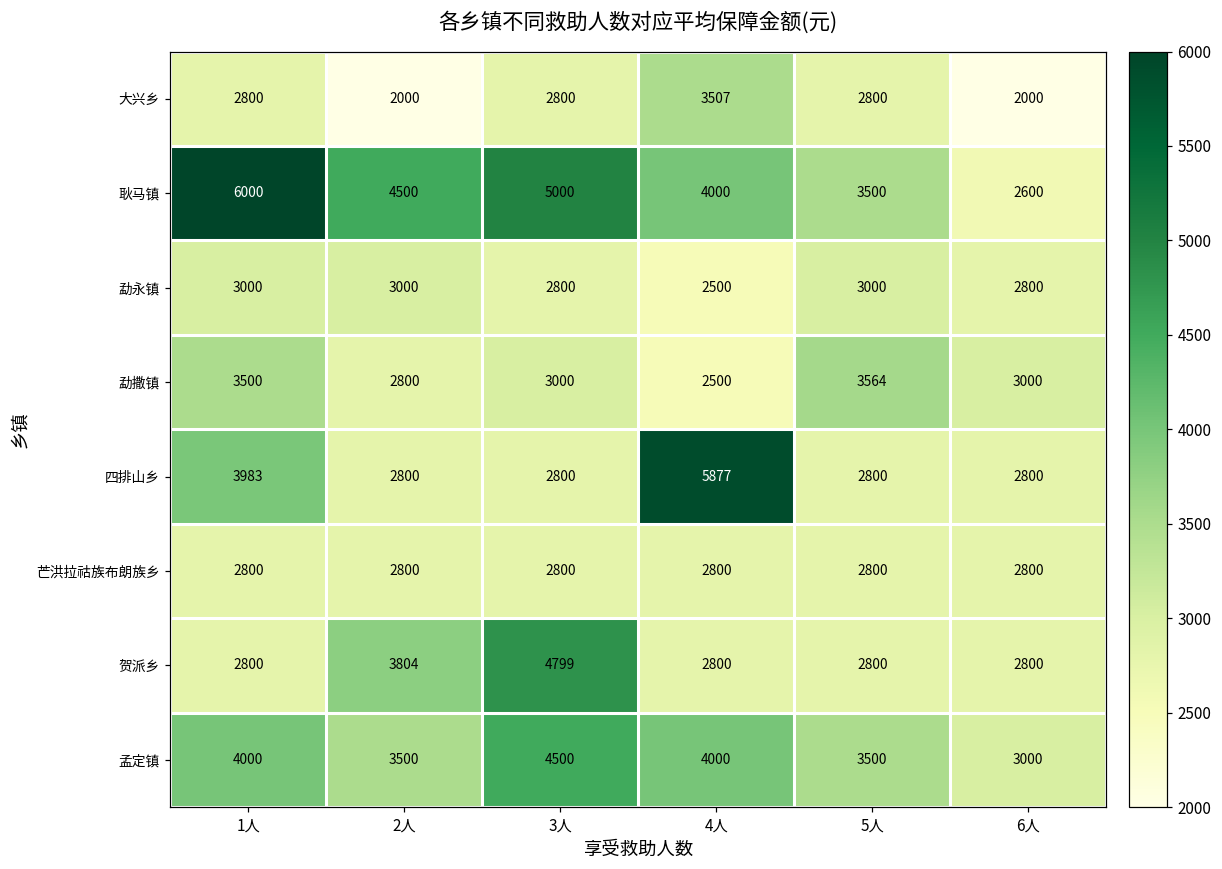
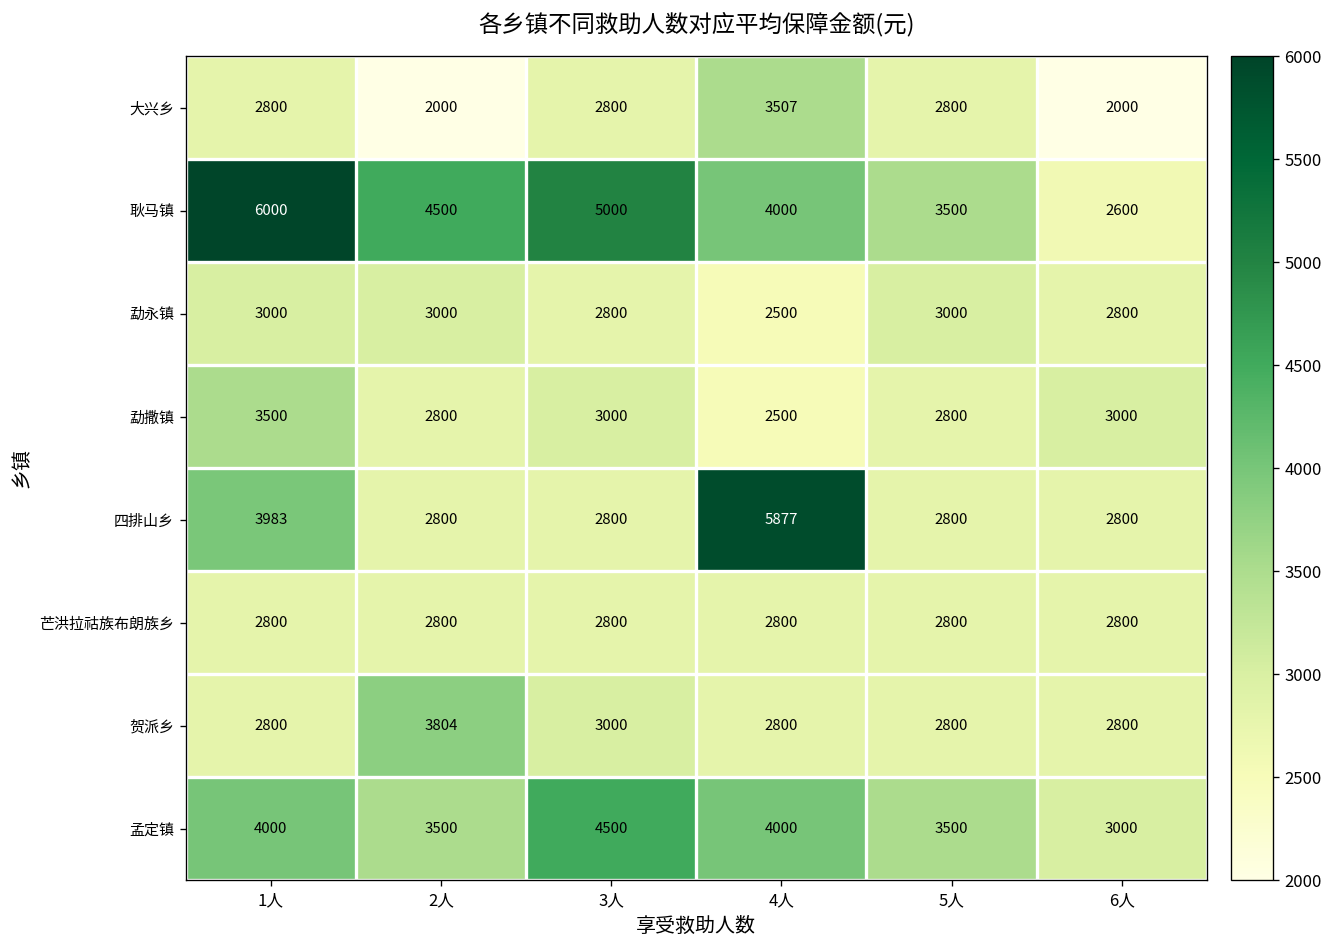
勐撒镇, 5人: 3564 -> 2800
贺派乡, 3人: 4799 -> 3000
